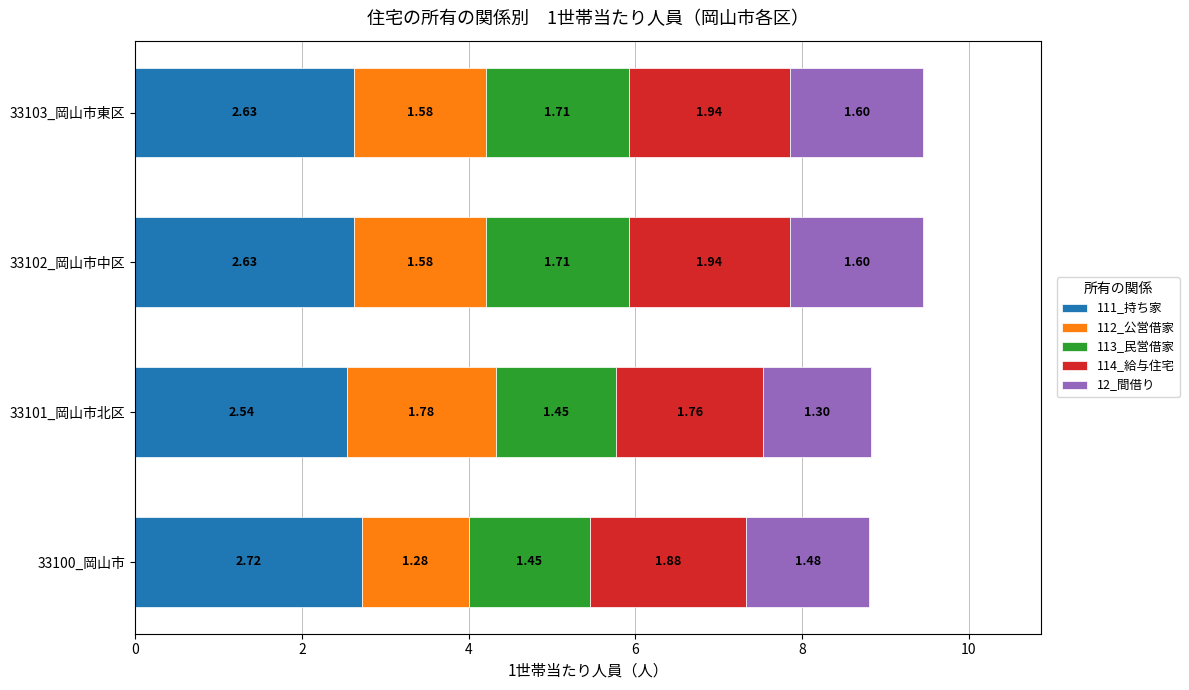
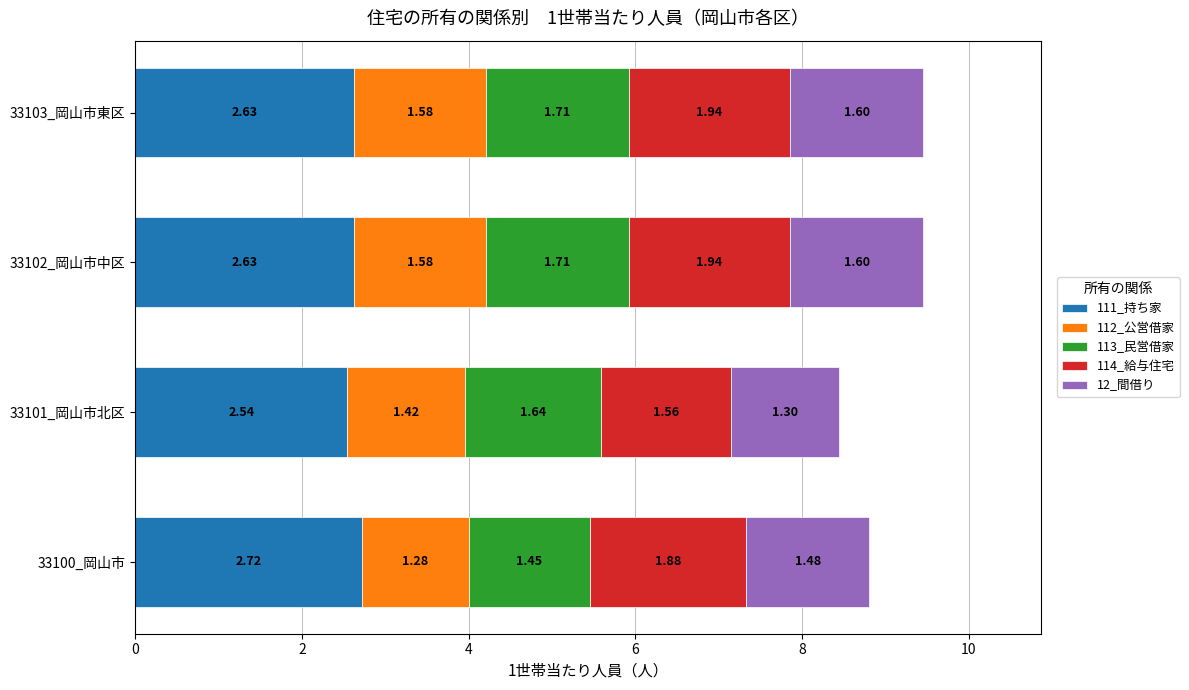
112_公営借家, 33101_岡山市北区: 1.78 -> 1.42
113_民営借家, 33101_岡山市北区: 1.45 -> 1.64
114_給与住宅, 33101_岡山市北区: 1.76 -> 1.56
